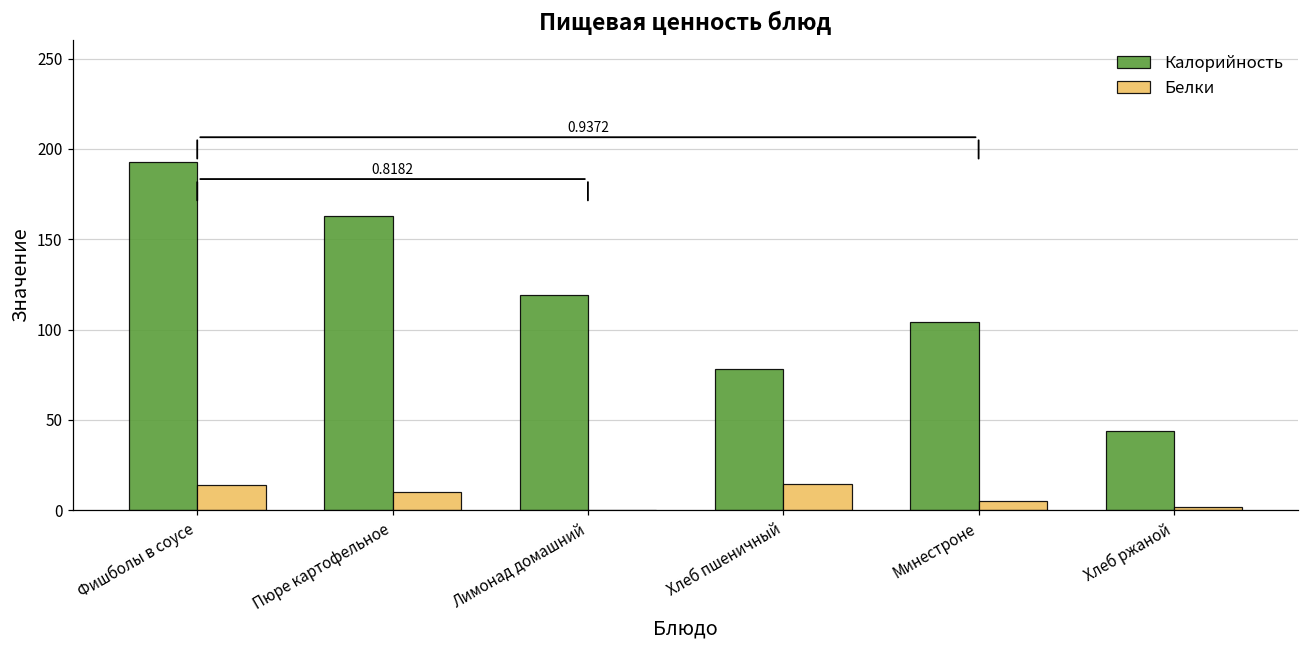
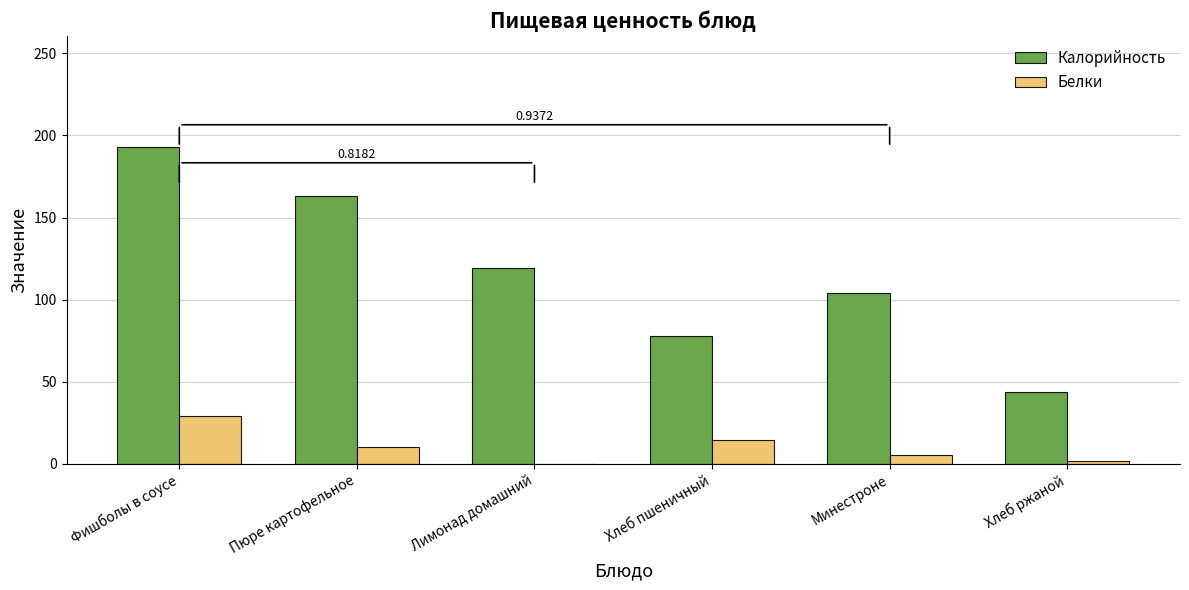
Белки, Фишболы в соусе: 14 -> 29
